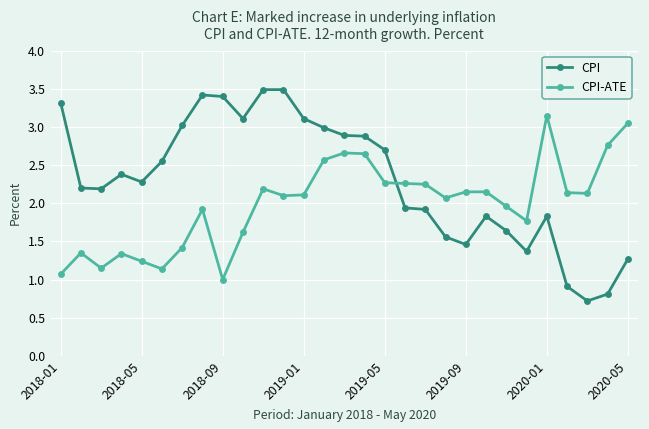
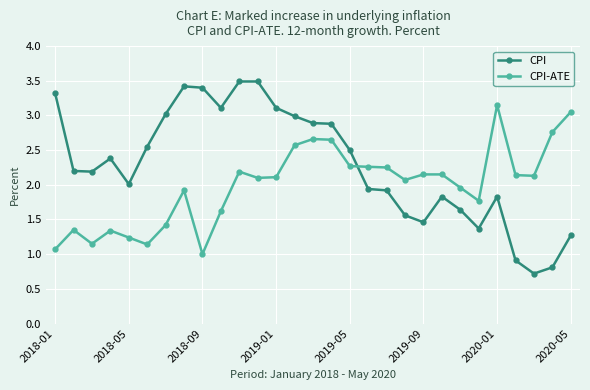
CPI, 2018-05: 2.3 -> 2.0
CPI, 2019-05: 2.7 -> 2.5
